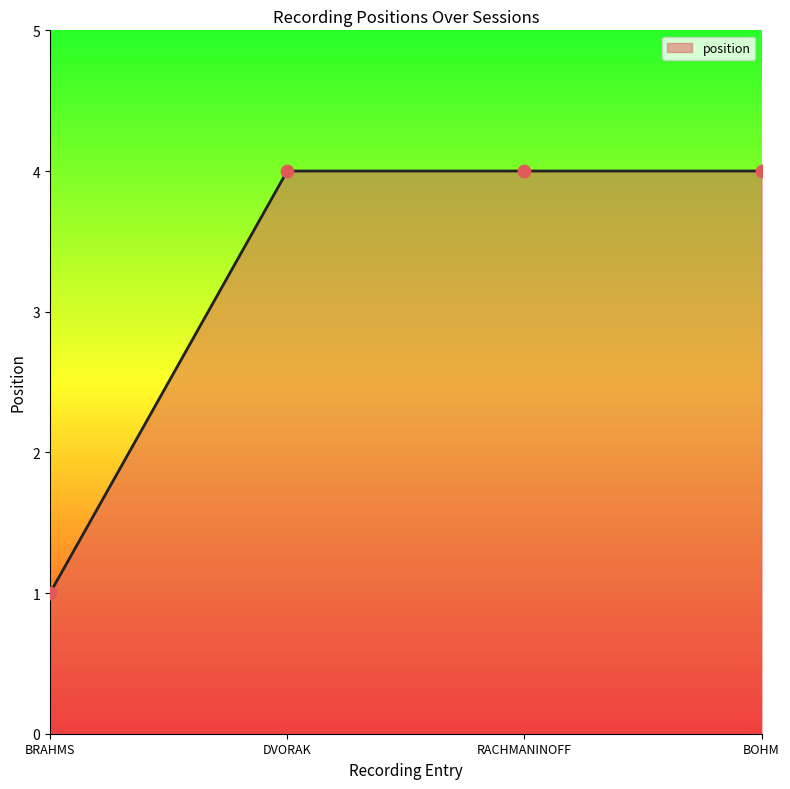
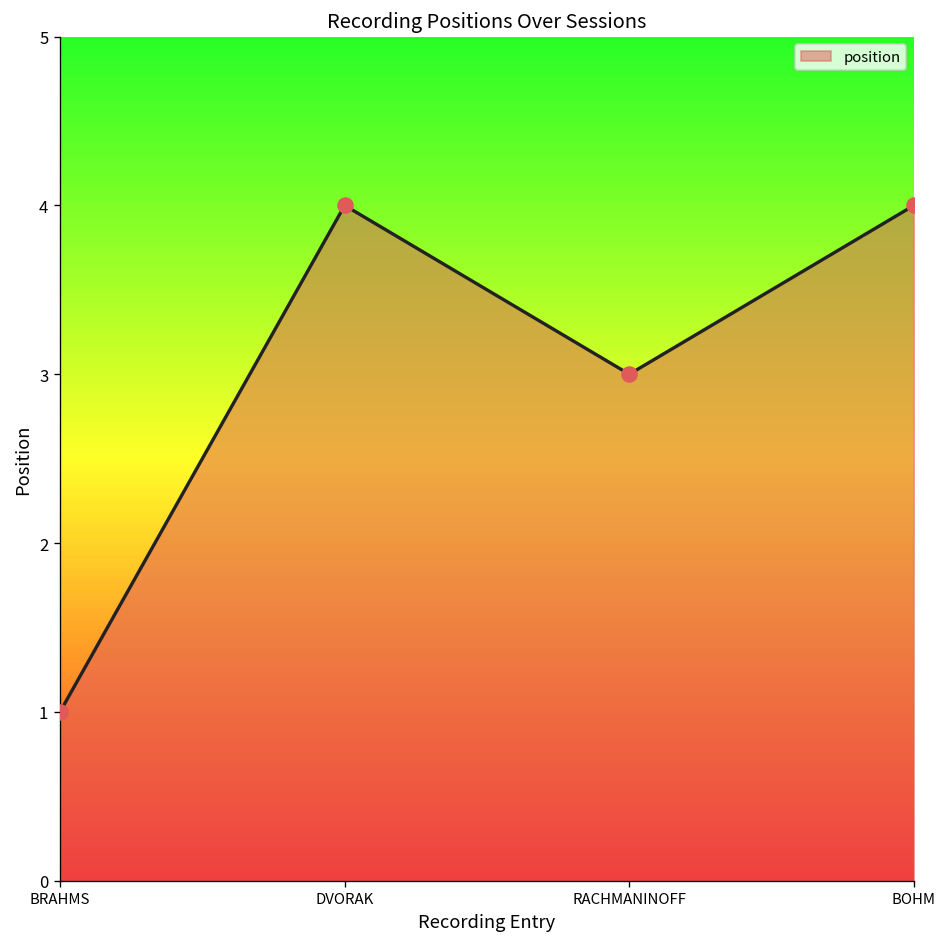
RACHMANINOFF: 4 -> 3
